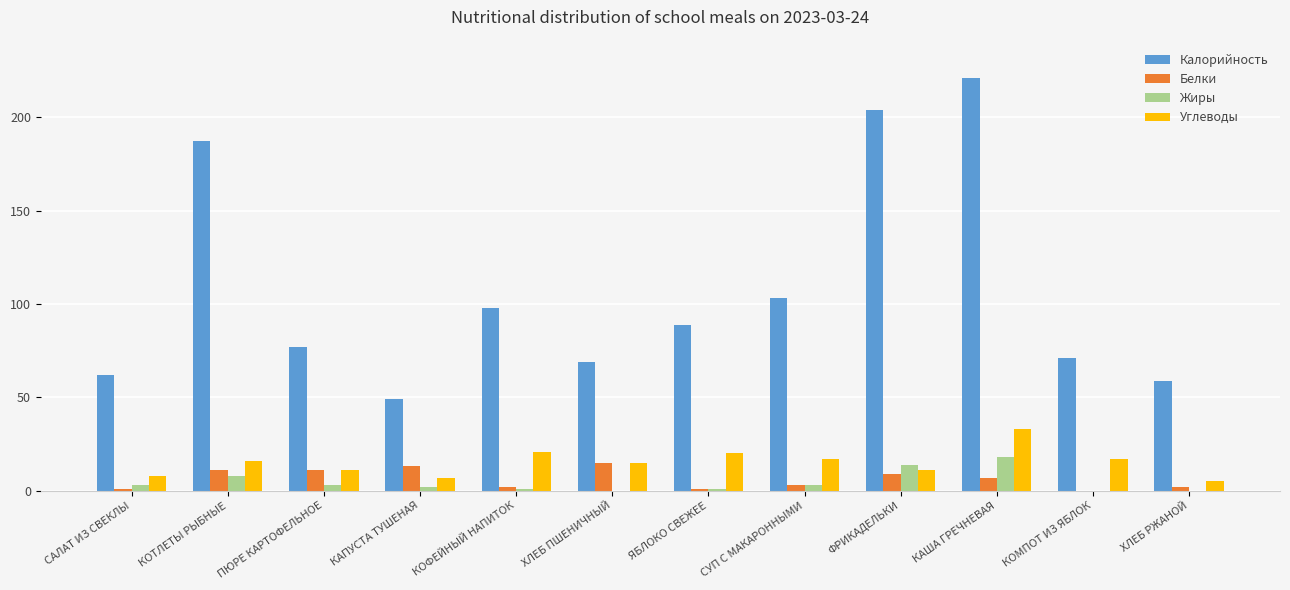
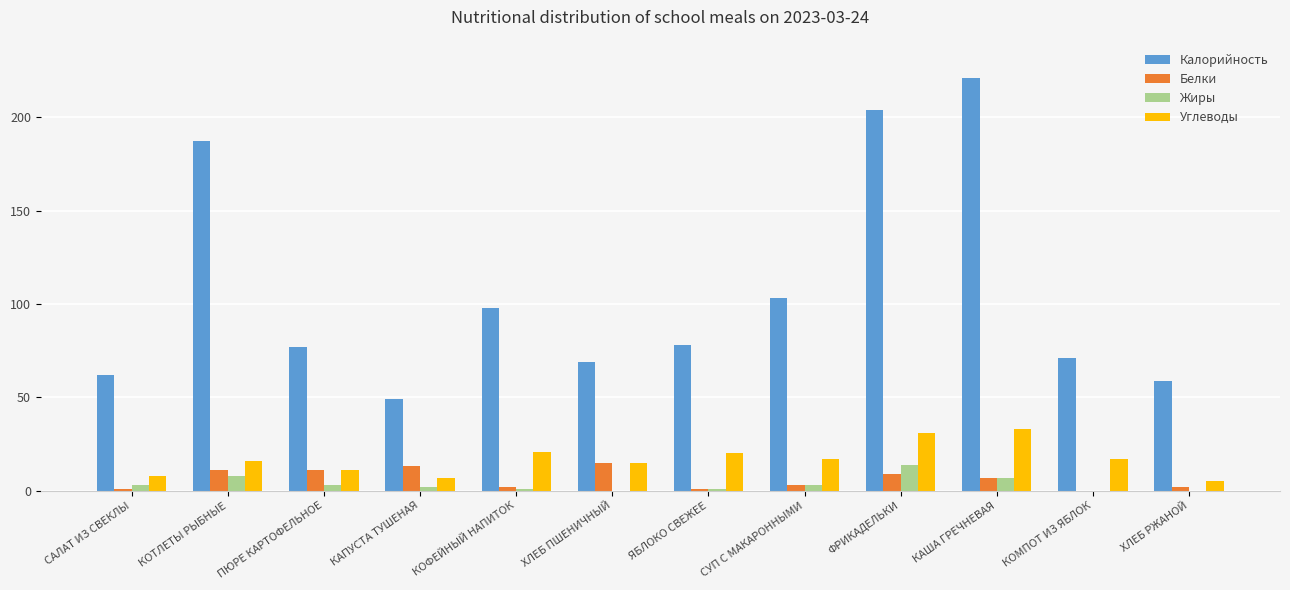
Калорийность, ЯБЛОКО СВЕЖЕЕ: 89 -> 78
Углеводы, ФРИКАДЕЛЬКИ: 11 -> 31
Жиры, КАША ГРЕЧНЕВАЯ: 18 -> 7
